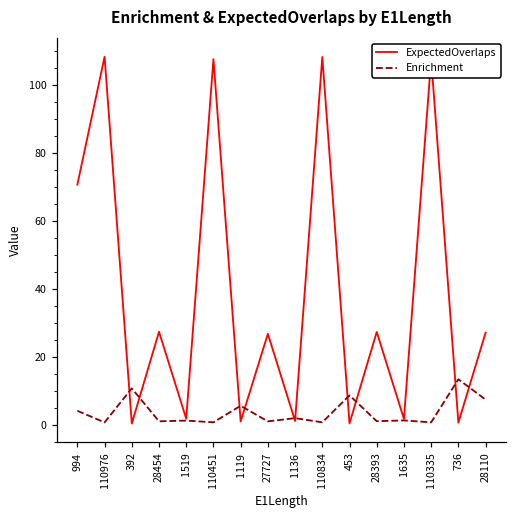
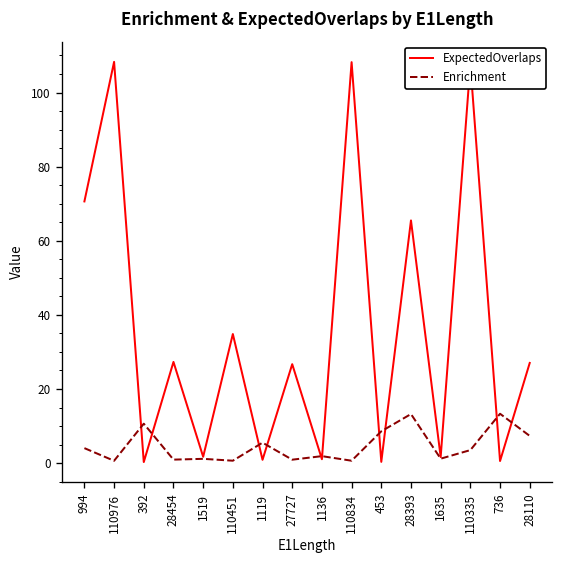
ExpectedOverlaps, 110451: 108 -> 35
ExpectedOverlaps, 28393: 27 -> 65
Enrichment, 28393: 1 -> 13
Enrichment, 110335: 1 -> 4
